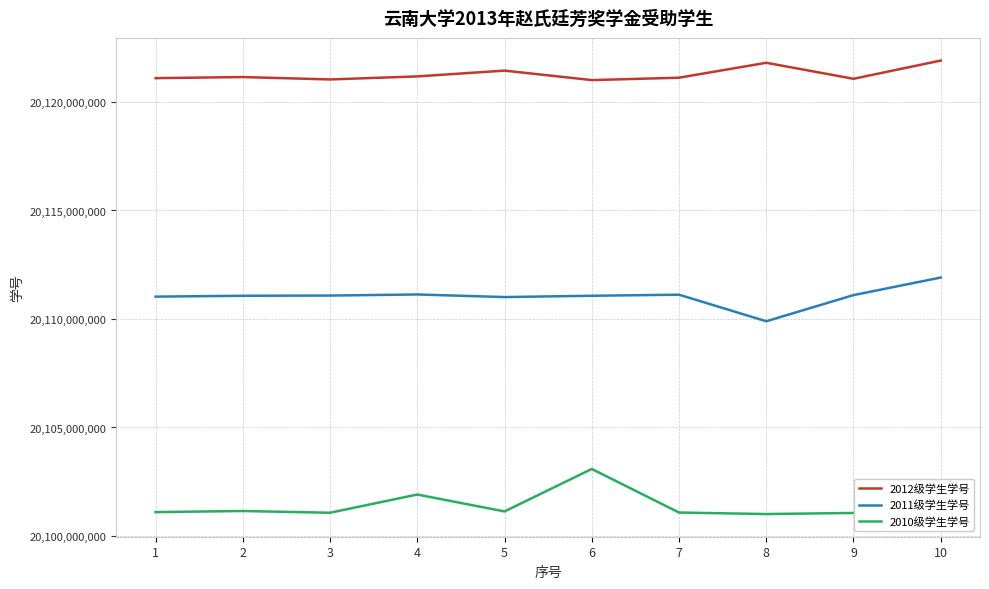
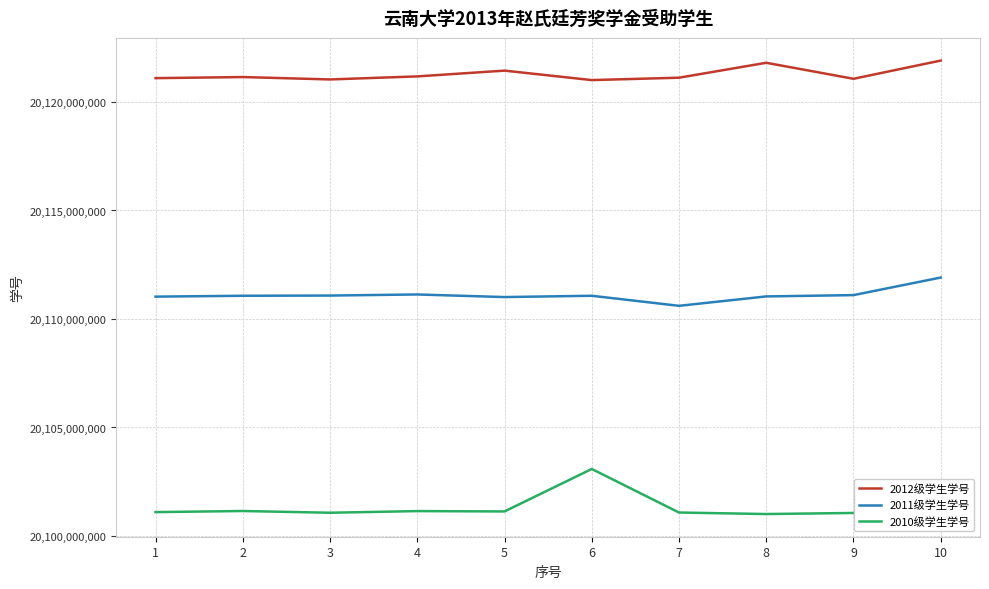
2010级学生学号, 4: 20,101,900,000 -> 20,101,100,000
2011级学生学号, 7: 20,111,100,000 -> 20,110,600,000
2011级学生学号, 8: 20,109,900,000 -> 20,111,000,000
